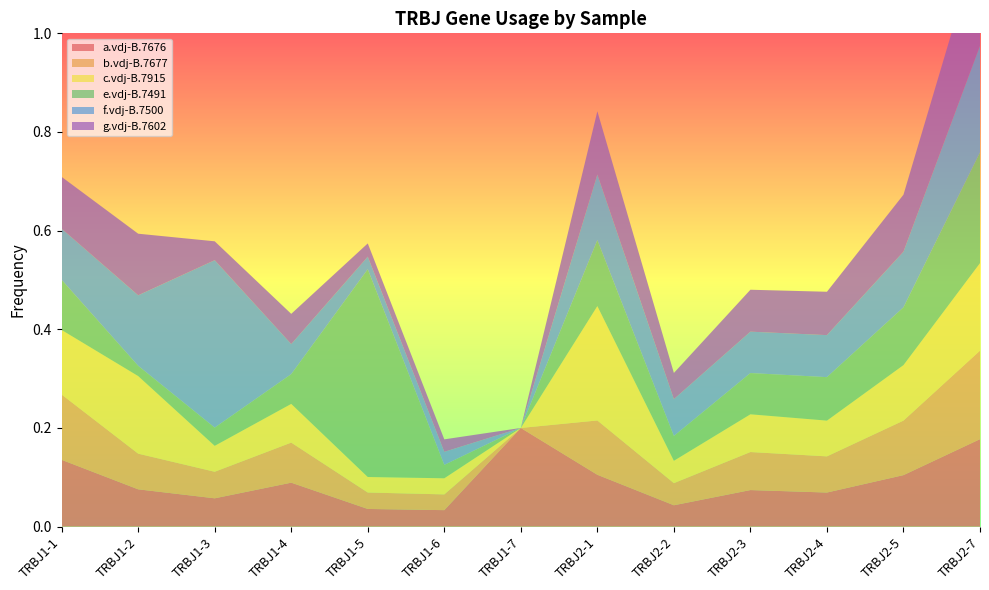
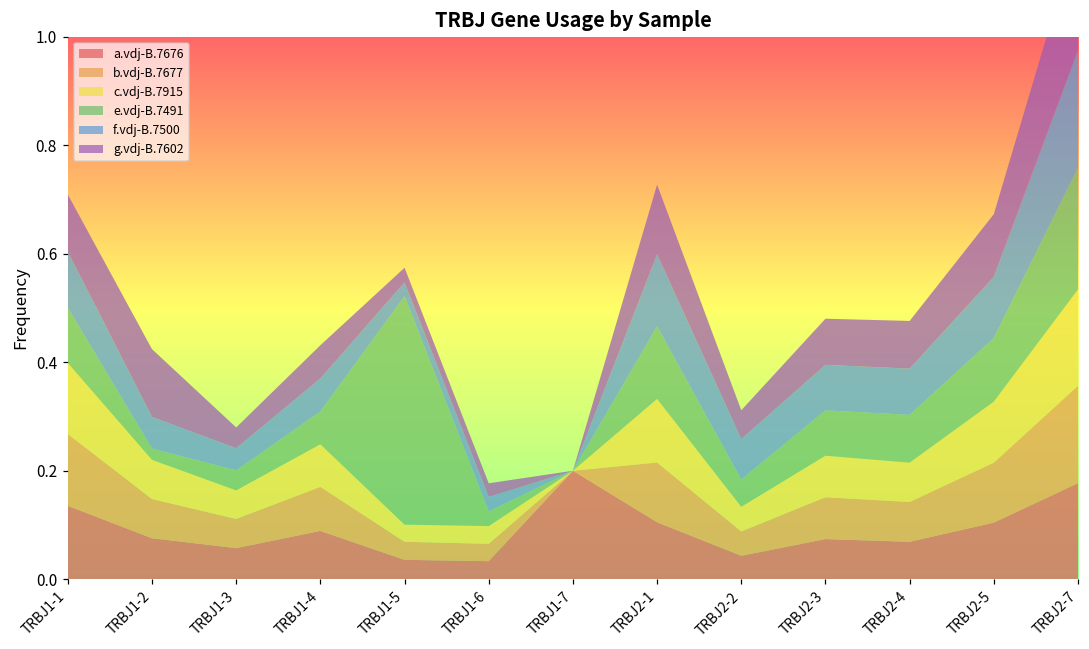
c.vdj-B.7915, TRBJ1-2: 0.16 -> 0.07
f.vdj-B.7500, TRBJ1-2: 0.14 -> 0.06
f.vdj-B.7500, TRBJ1-3: 0.34 -> 0.04
c.vdj-B.7915, TRBJ2-1: 0.23 -> 0.12
